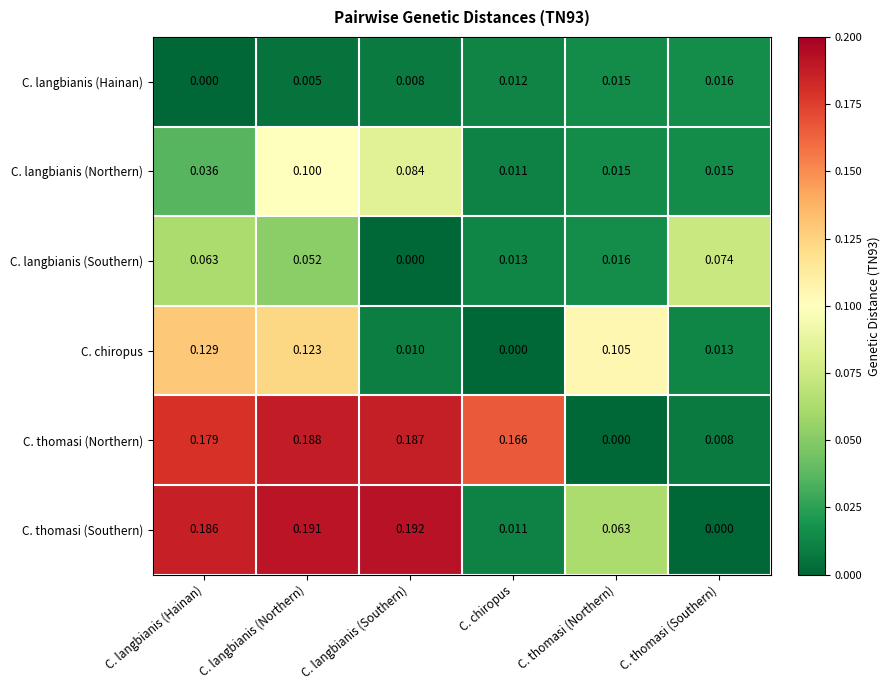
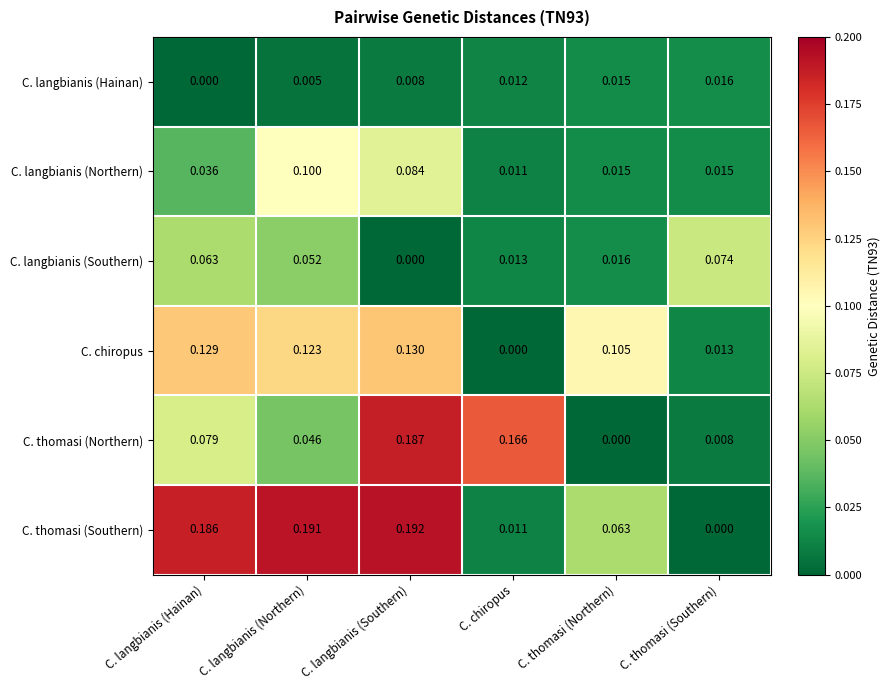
C. chiropus, C. langbianis (Southern): 0.010 -> 0.130
C. thomasi (Northern), C. langbianis (Hainan): 0.179 -> 0.079
C. thomasi (Northern), C. langbianis (Northern): 0.188 -> 0.046
